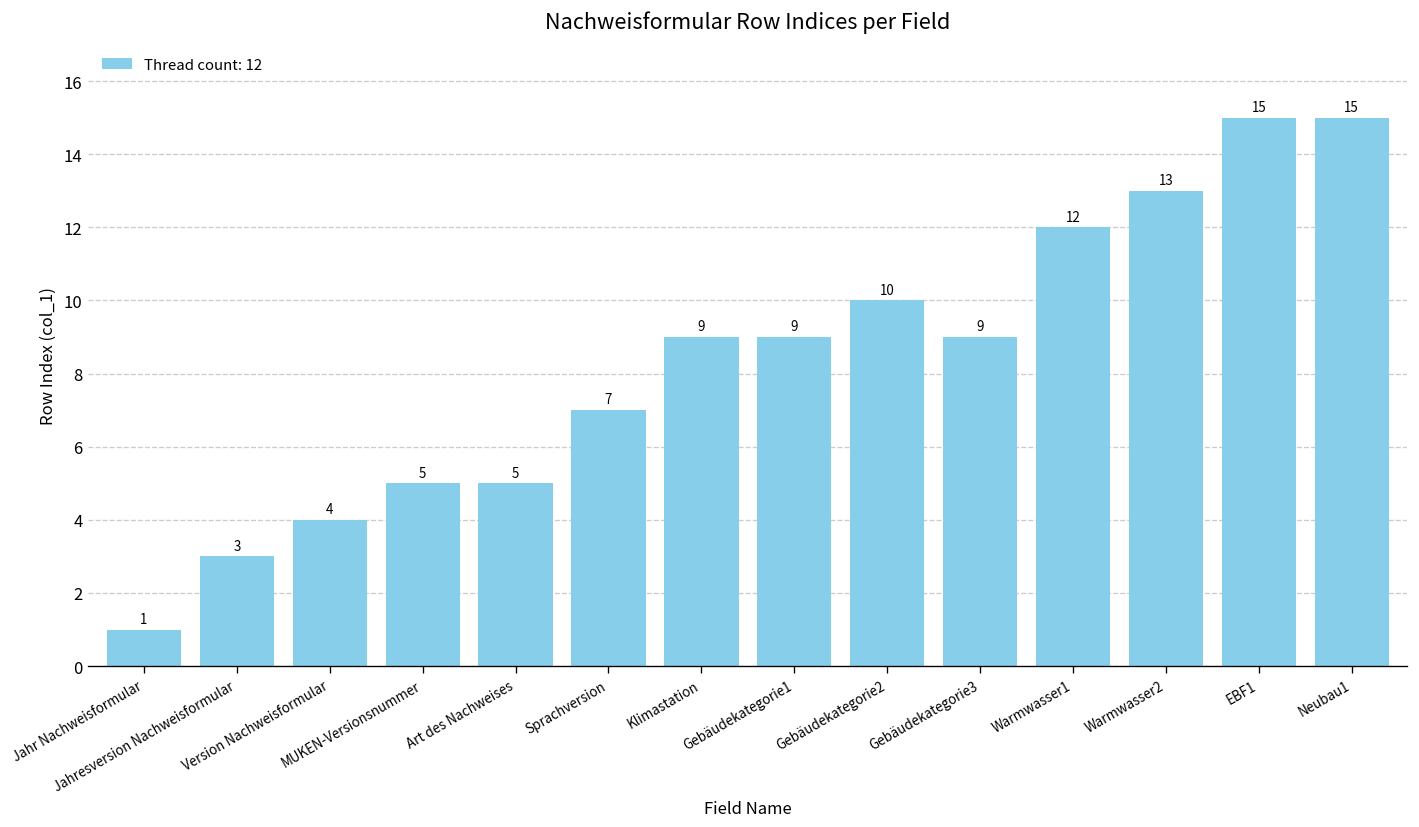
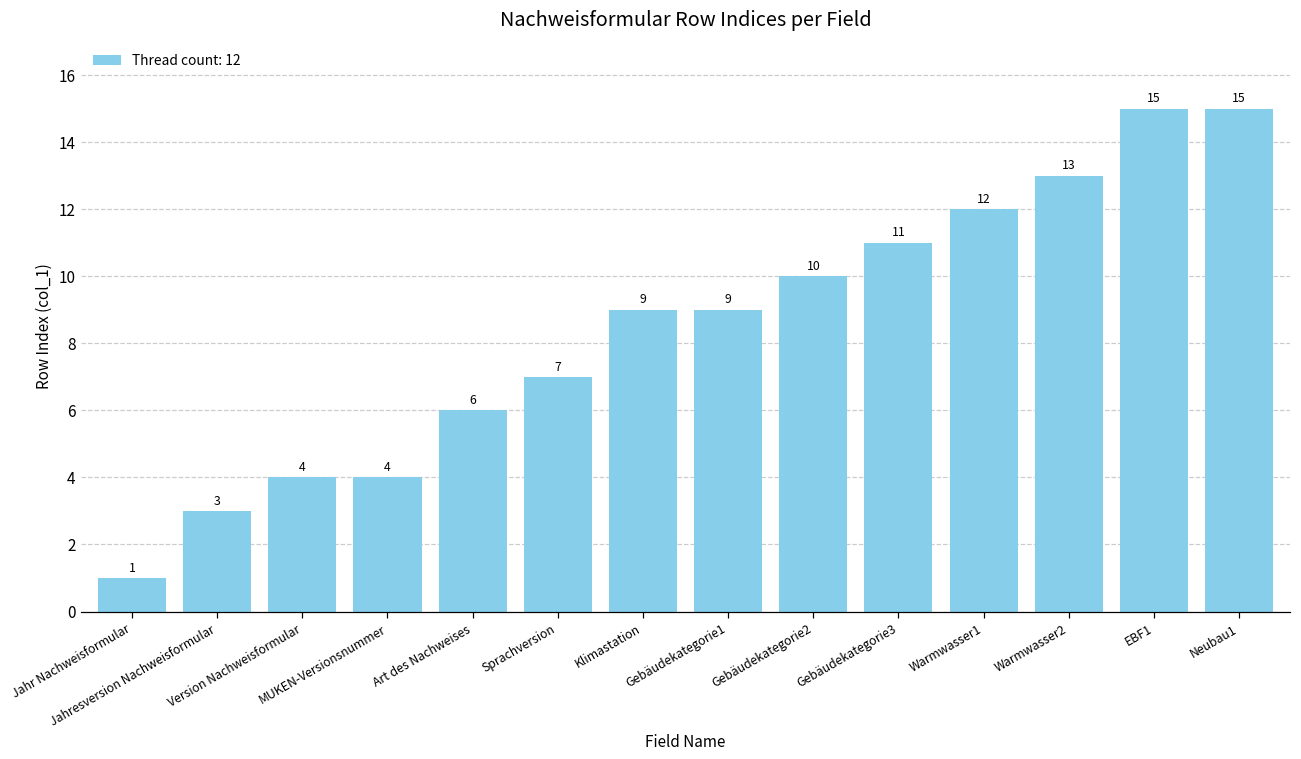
MUKEN-Versionsnummer: 5 -> 4
Art des Nachweises: 5 -> 6
Gebäudekategorie3: 9 -> 11
